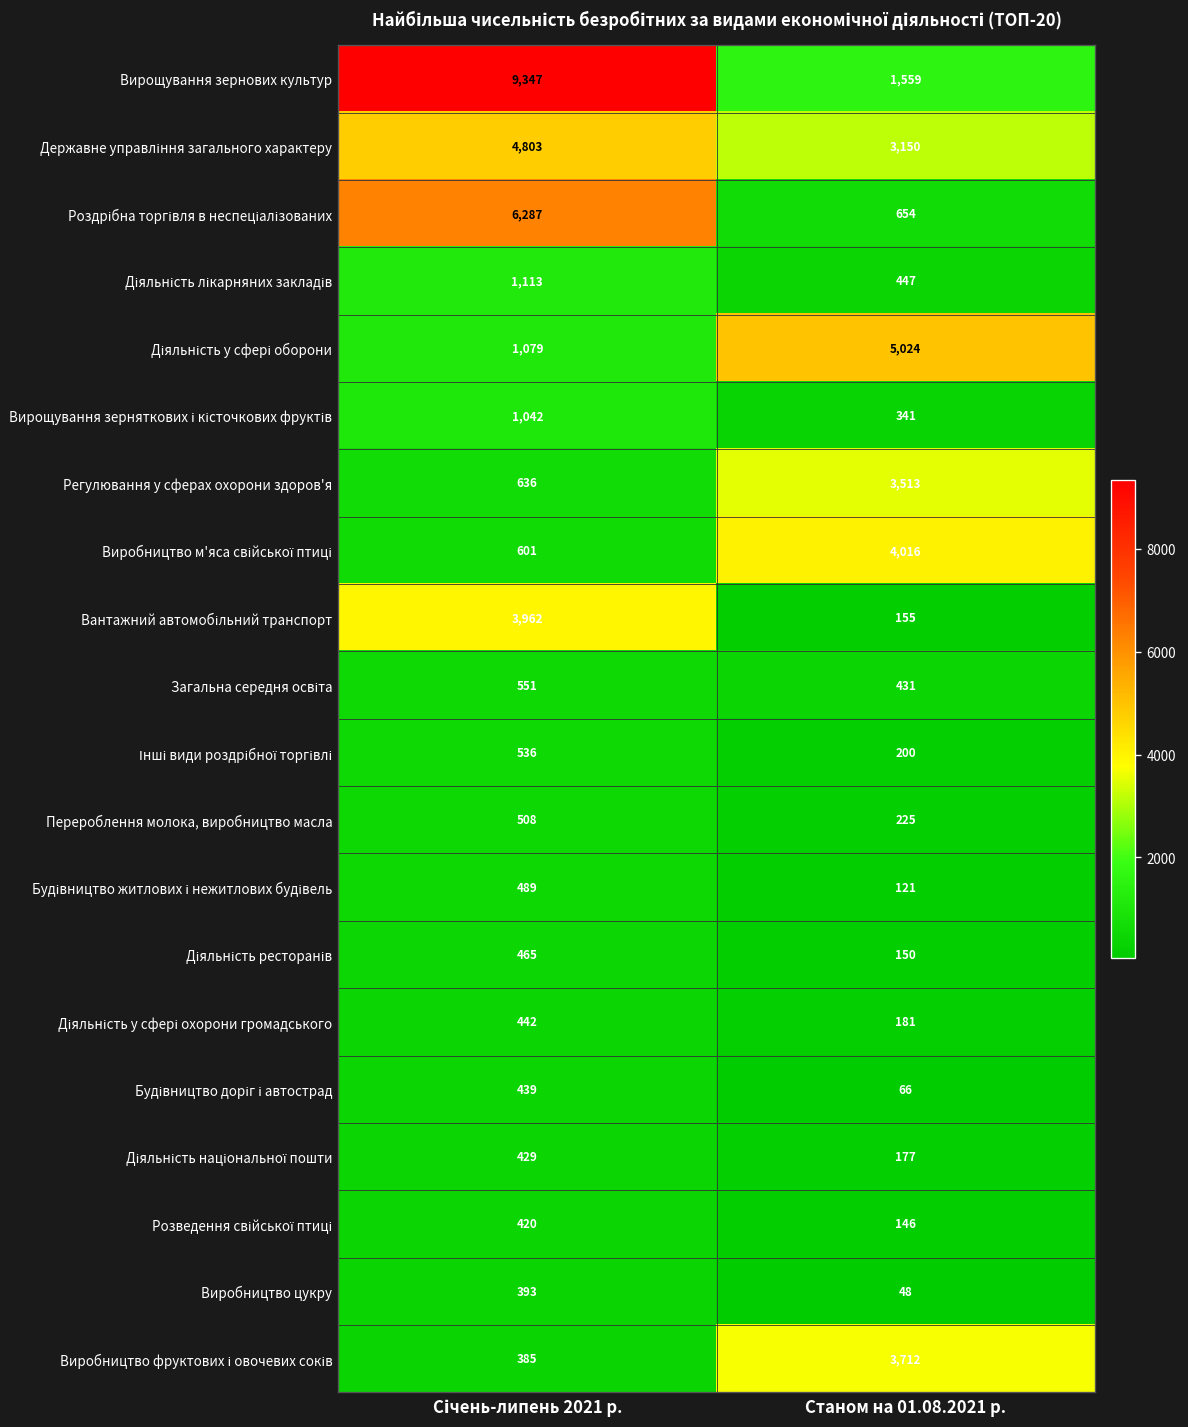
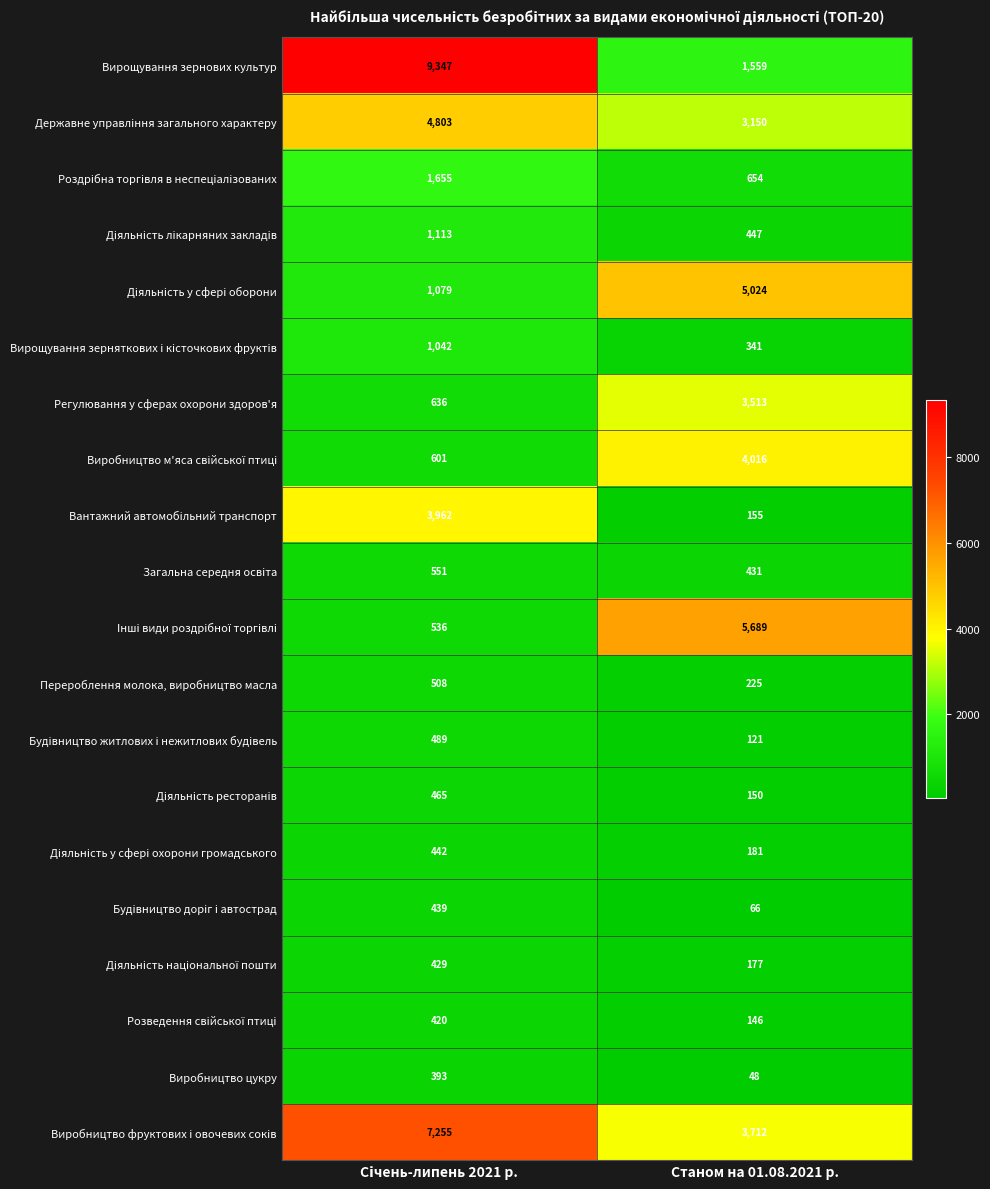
Роздрібна торгівля в неспеціалізованих, Січень-липень 2021 р.: 6,287 -> 1,655
Інші види роздрібної торгівлі, Станом на 01.08.2021 р.: 200 -> 5,689
Виробництво фруктових і овочевих соків, Січень-липень 2021 р.: 385 -> 7,255
